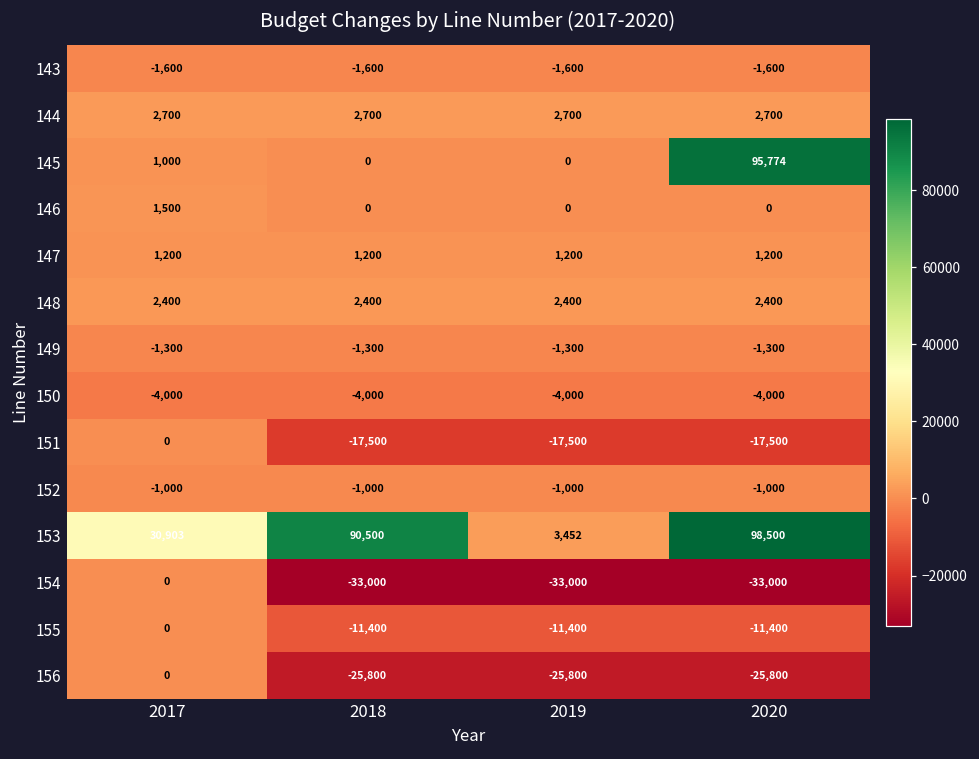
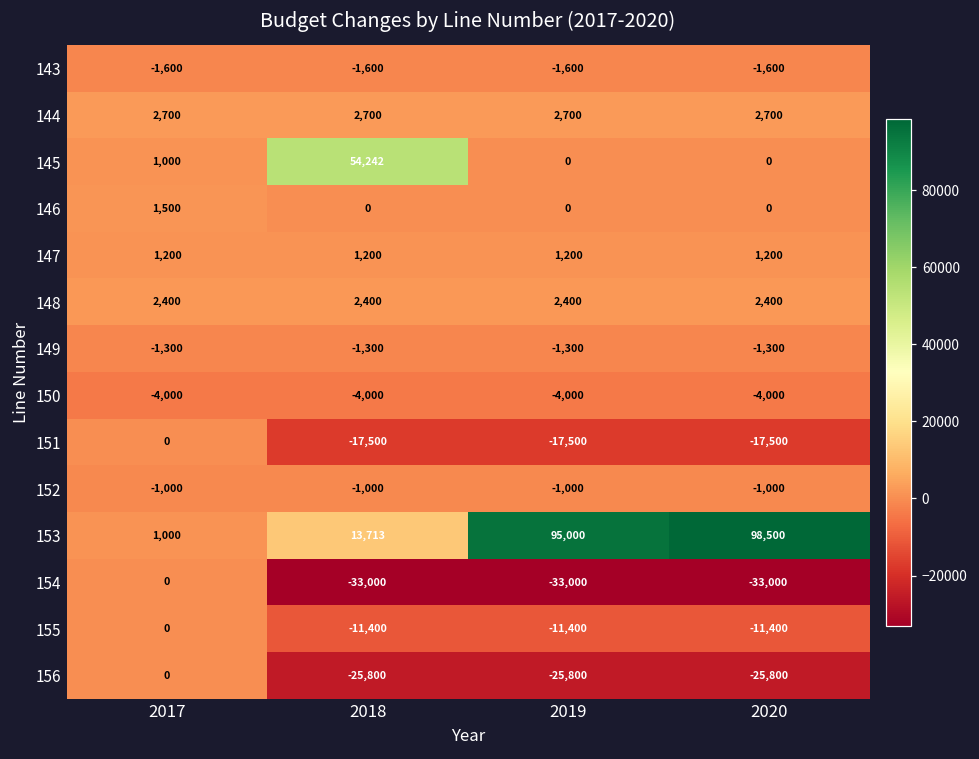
145, 2018: 0 -> 54,242
145, 2020: 95,774 -> 0
153, 2017: 30,903 -> 1,000
153, 2018: 90,500 -> 13,713
153, 2019: 3,452 -> 95,000
